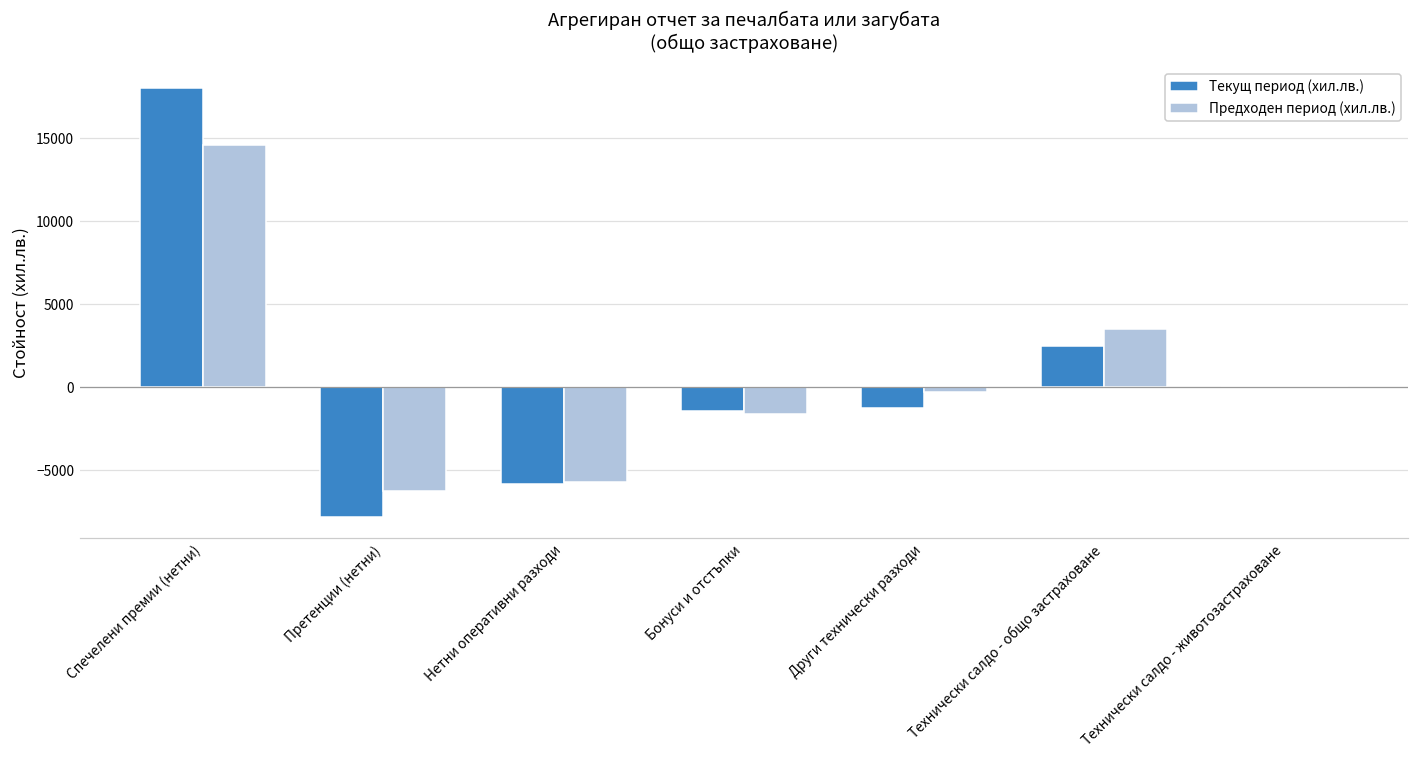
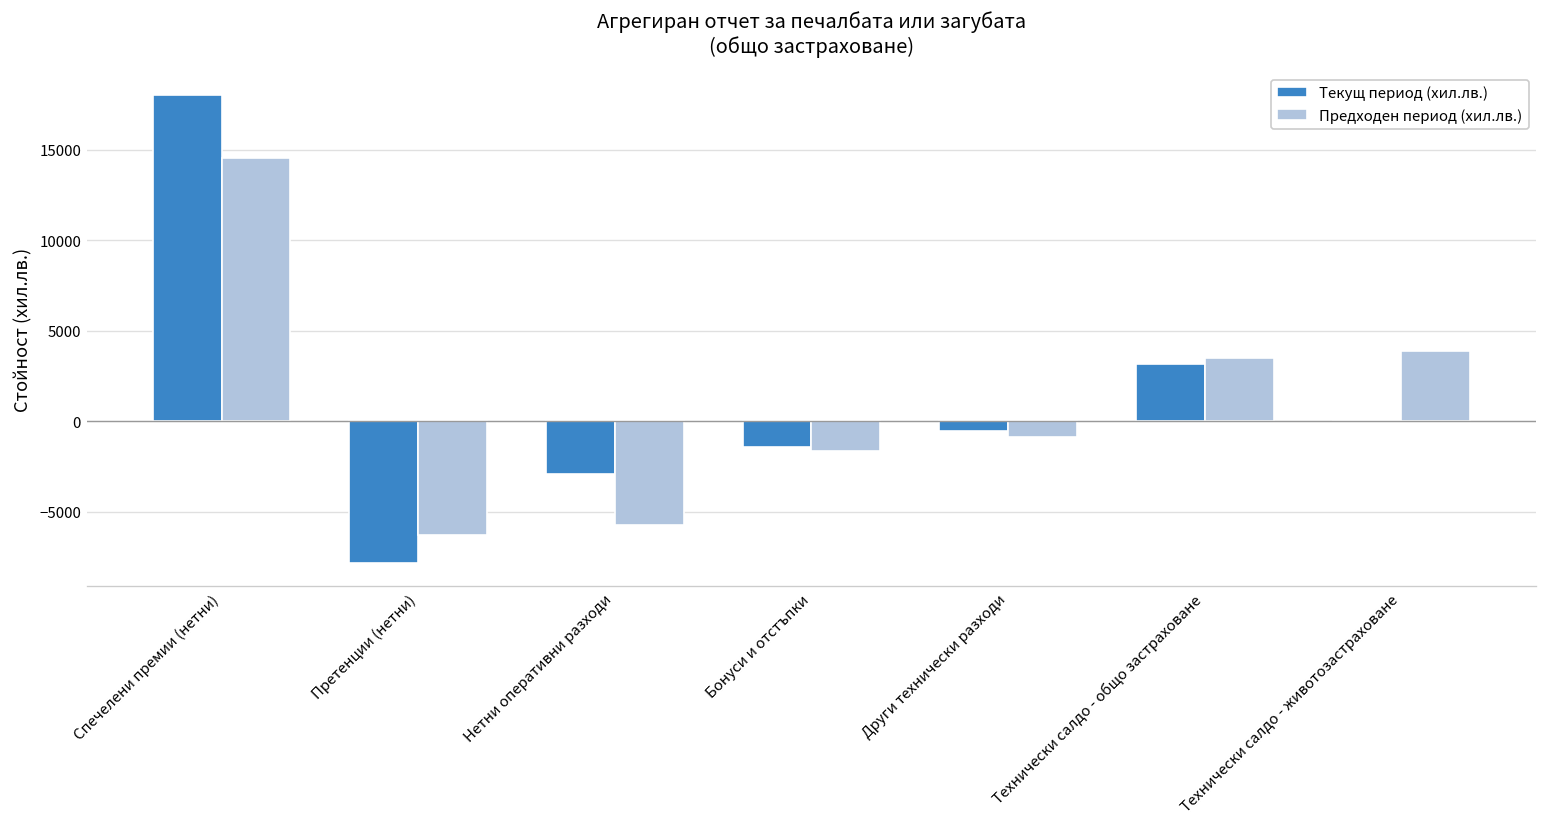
Текущ период (хил.лв.), Нетни оперативни разходи: -5800 -> -2900
Текущ период (хил.лв.), Други технически разходи: -1300 -> -600
Предходен период (хил.лв.), Други технически разходи: -300 -> -900
Текущ период (хил.лв.), Технически салдо - общо застраховане: 2500 -> 3200
Предходен период (хил.лв.), Технически салдо - животозастраховане: 0 -> 3900
